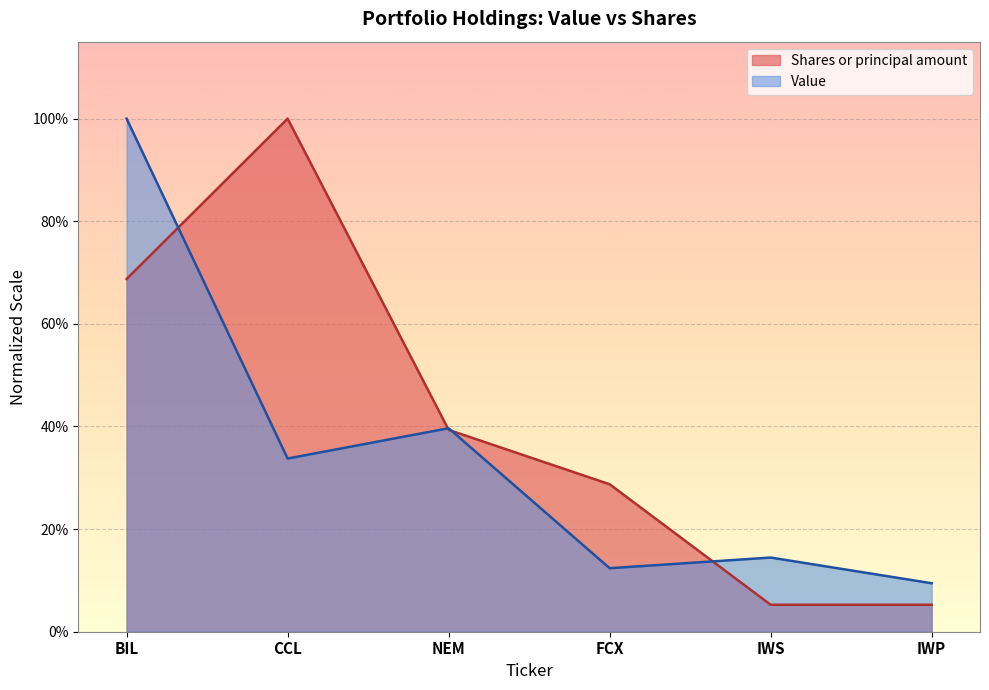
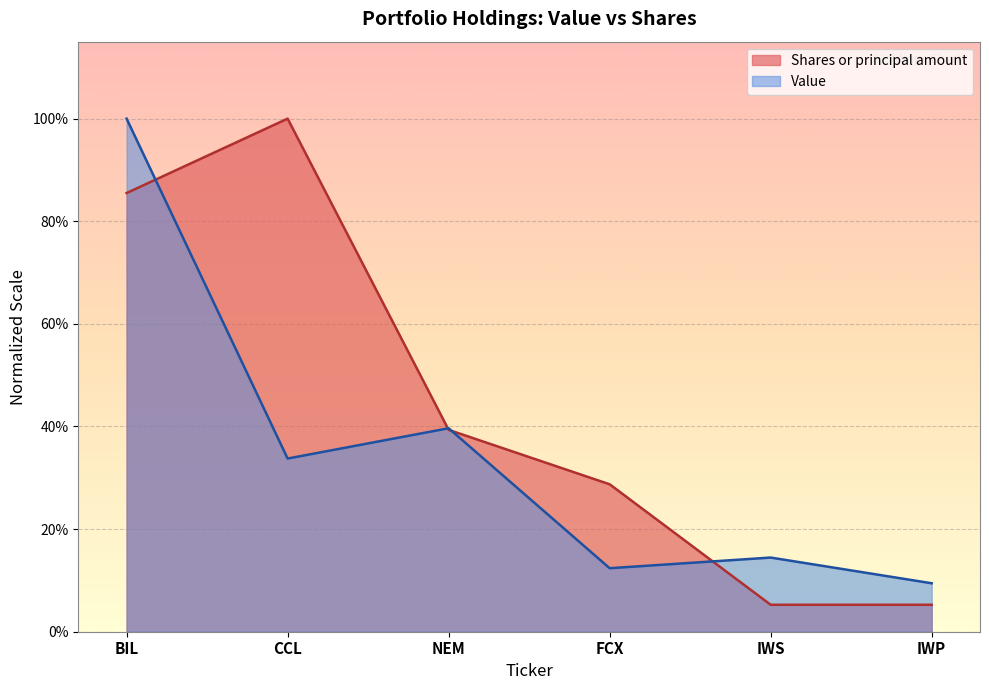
Shares or principal amount, BIL: 69% -> 85%
